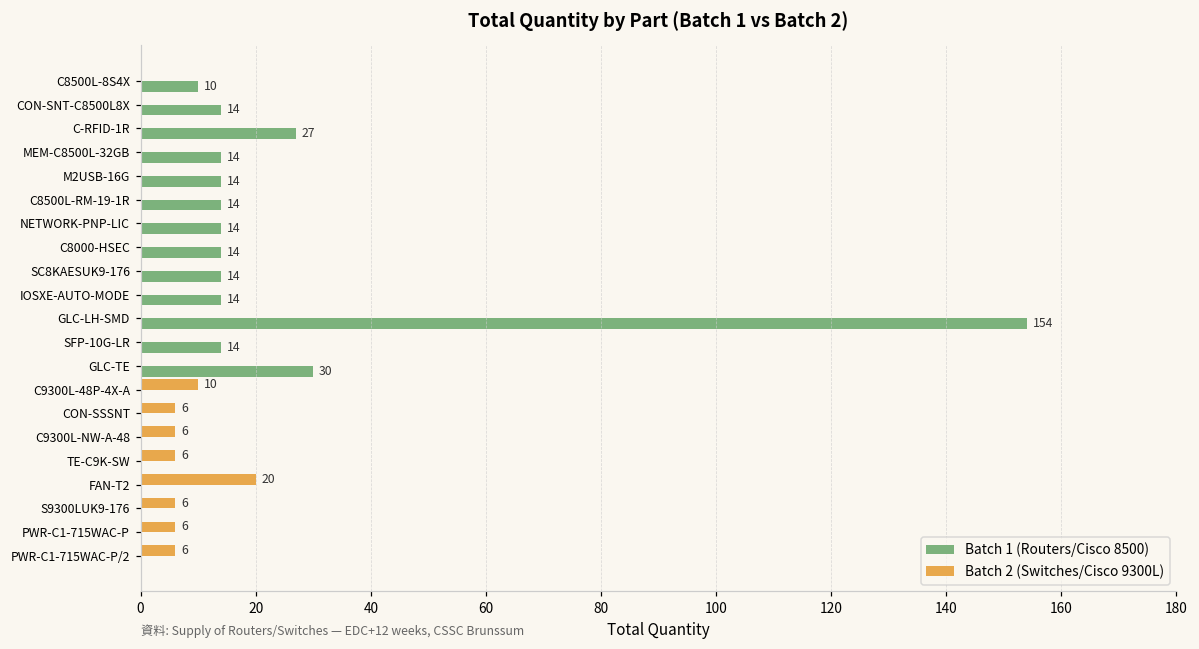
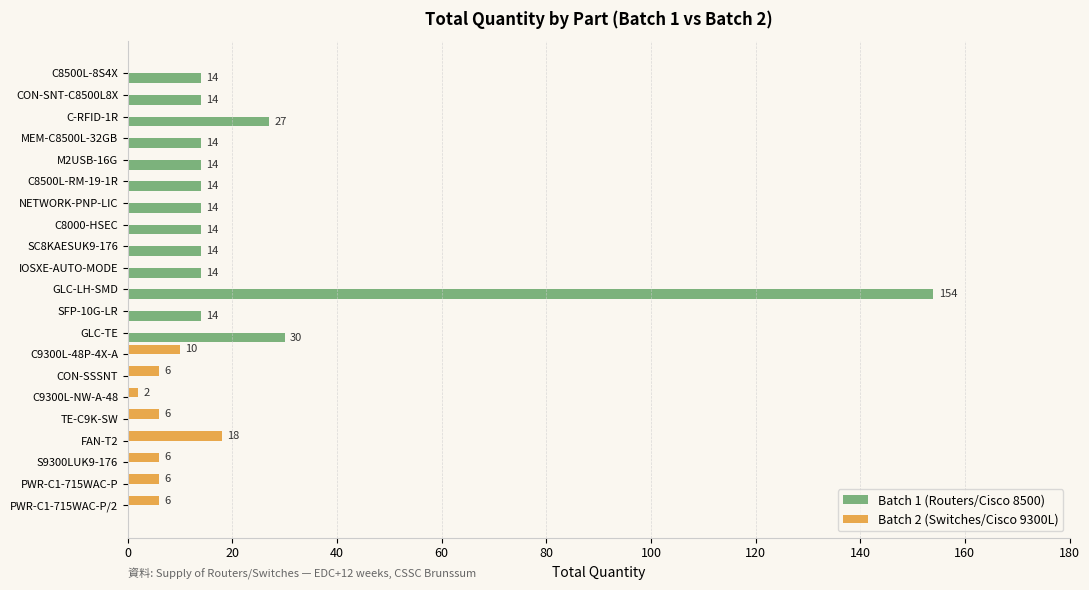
Batch 1 (Routers/Cisco 8500), C8500L-8S4X: 10 -> 14
Batch 2 (Switches/Cisco 9300L), C9300L-NW-A-48: 6 -> 2
Batch 2 (Switches/Cisco 9300L), FAN-T2: 20 -> 18
